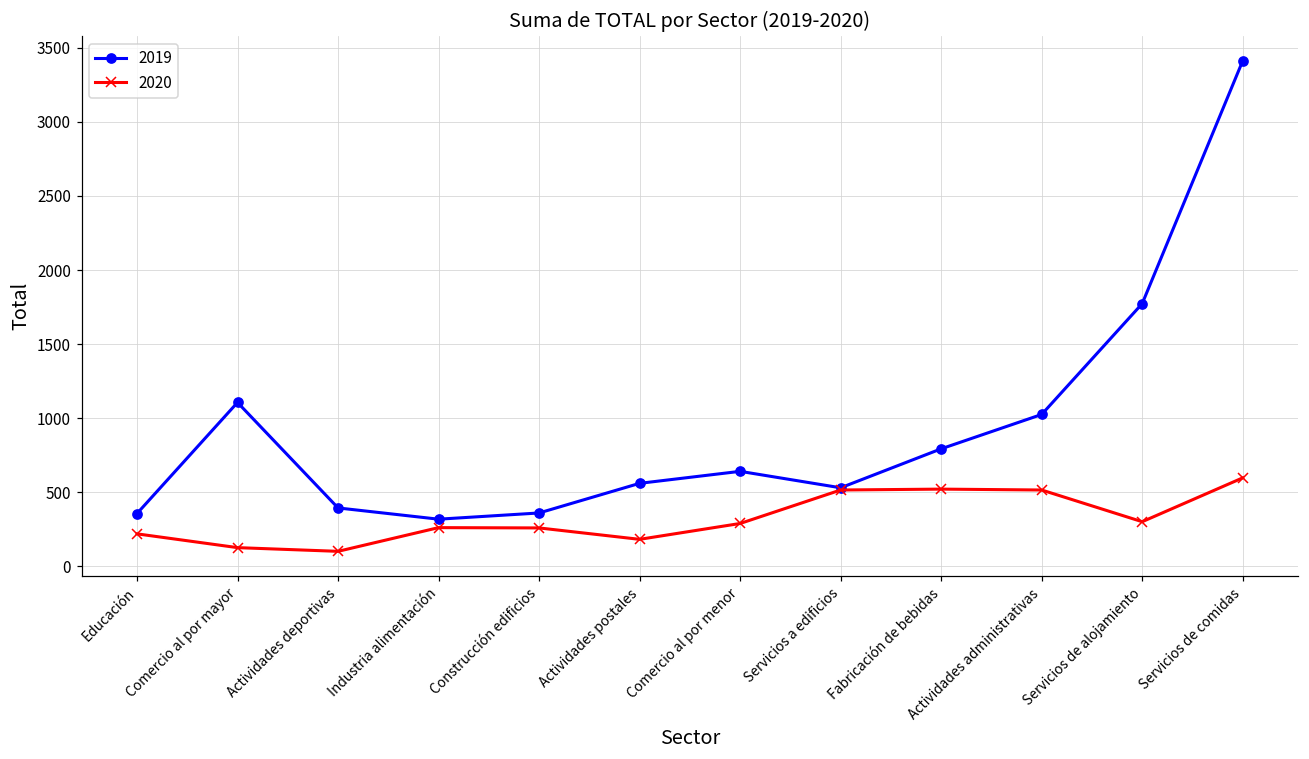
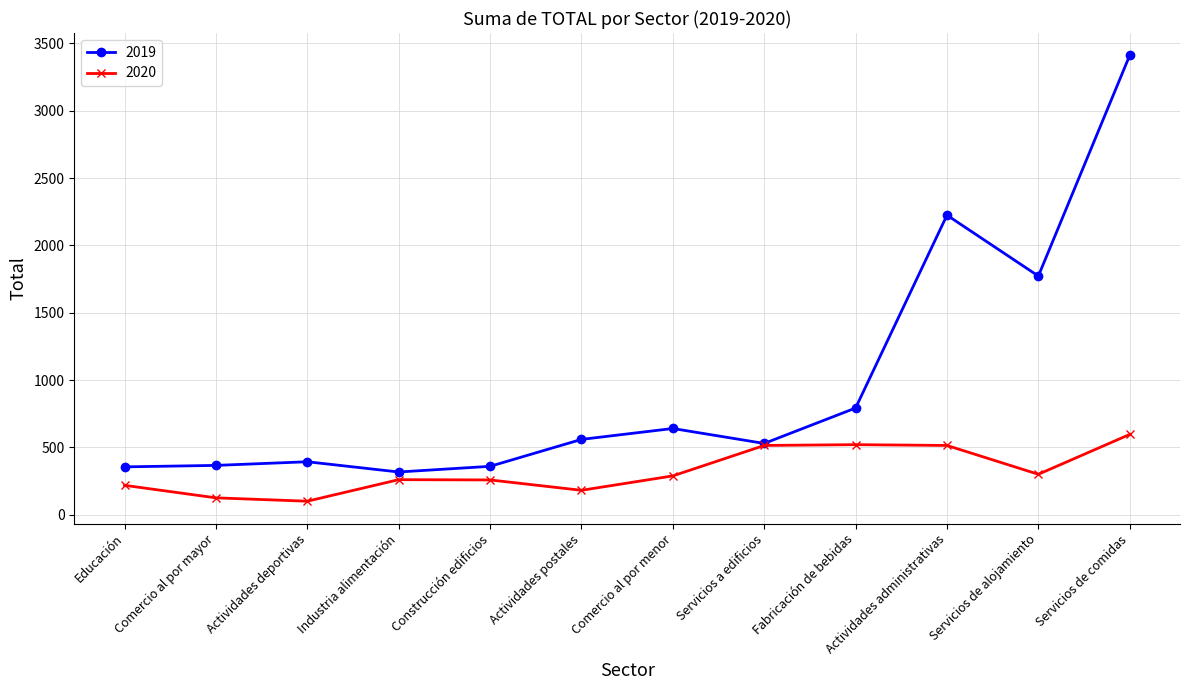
2019, Comercio al por mayor: 1110 -> 370
2019, Actividades administrativas: 1030 -> 2230
